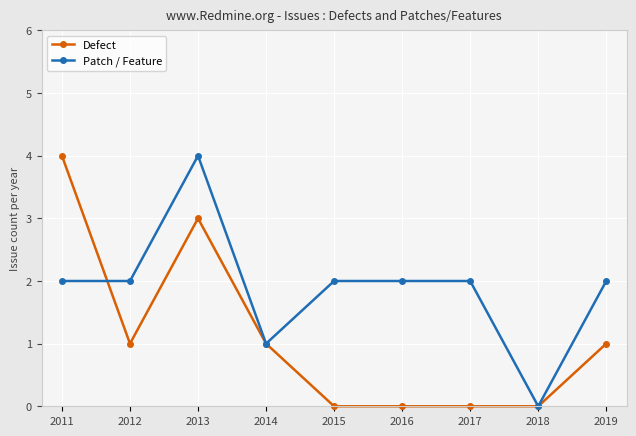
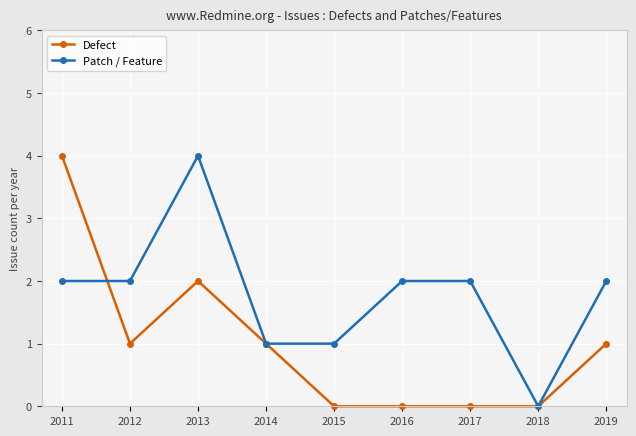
Defect, 2013: 3 -> 2
Patch / Feature, 2015: 2 -> 1
